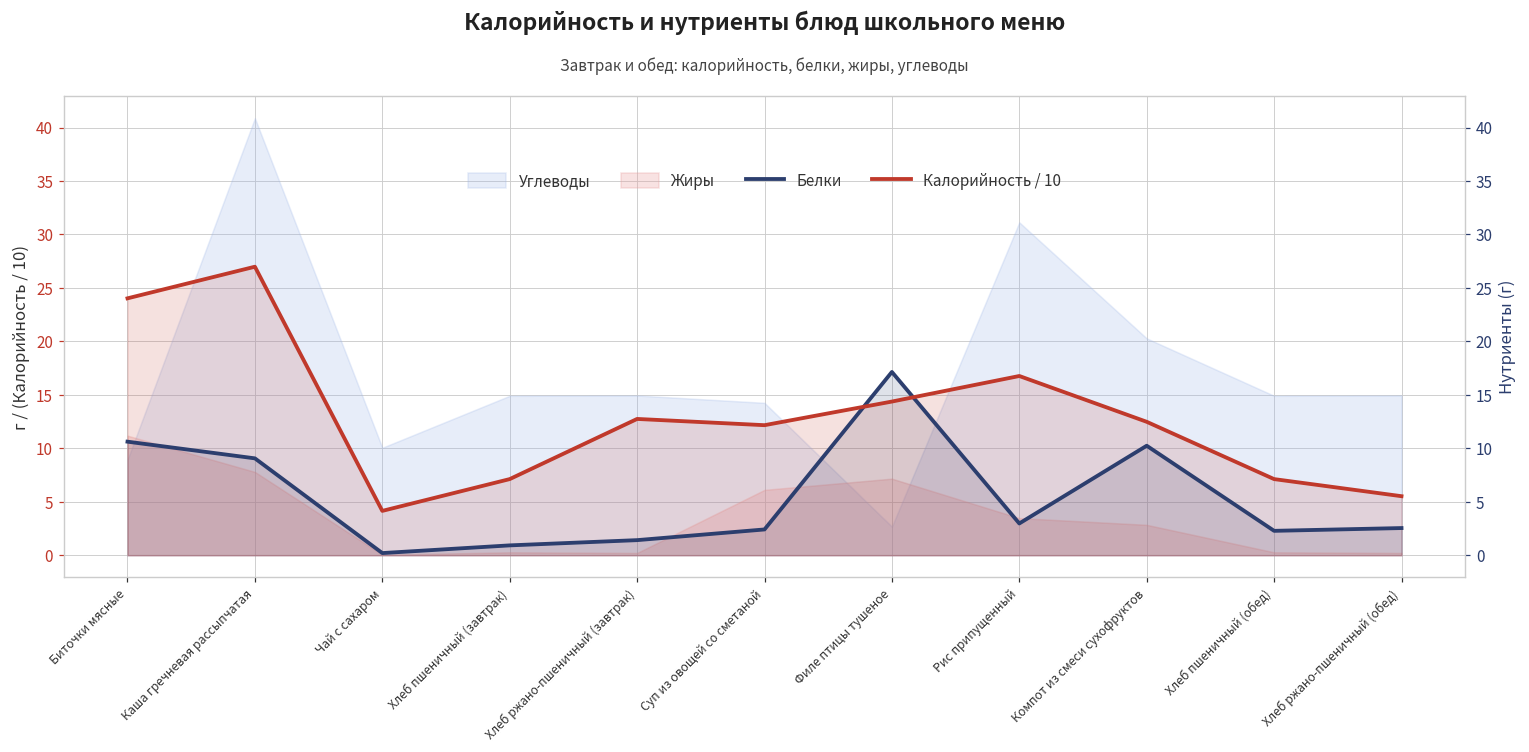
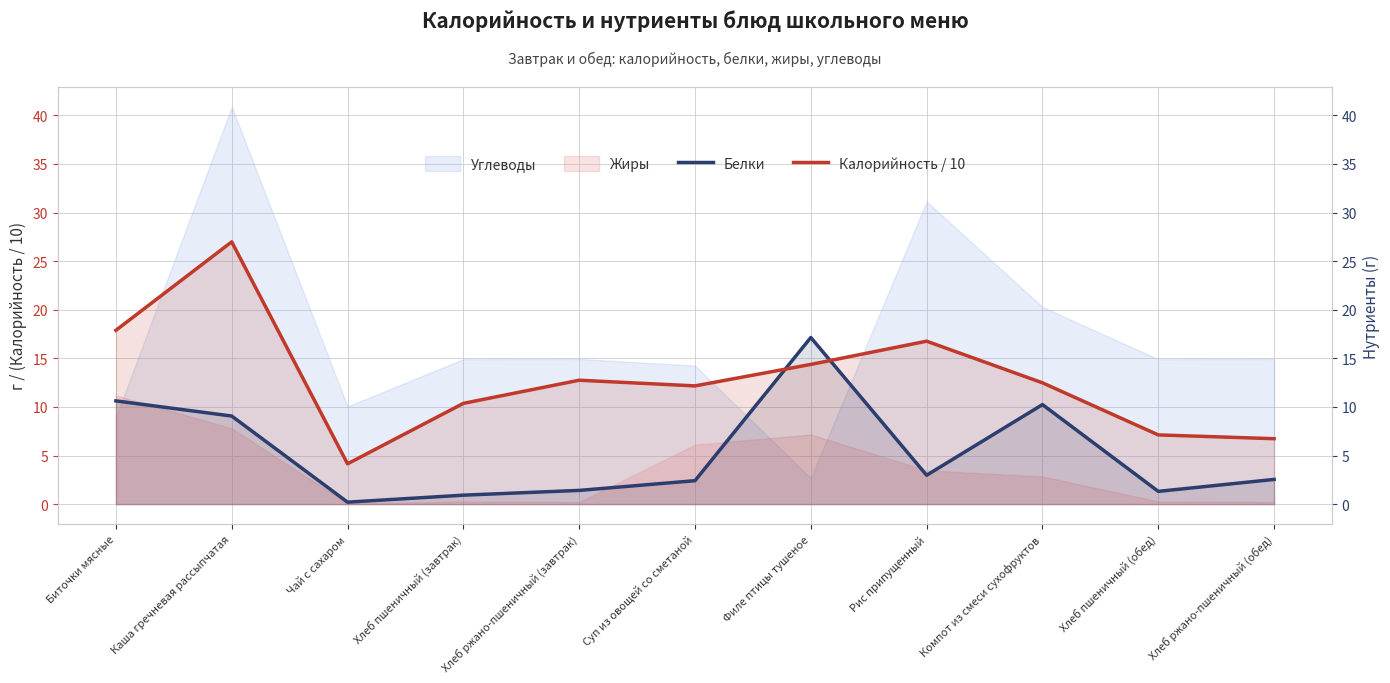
Калорийность / 10, Биточки мясные: 24 -> 18
Калорийность / 10, Хлеб пшеничный (завтрак): 7 -> 10
Белки, Хлеб пшеничный (обед): 2 -> 1
Калорийность / 10, Хлеб ржано-пшеничный (обед): 6 -> 7
